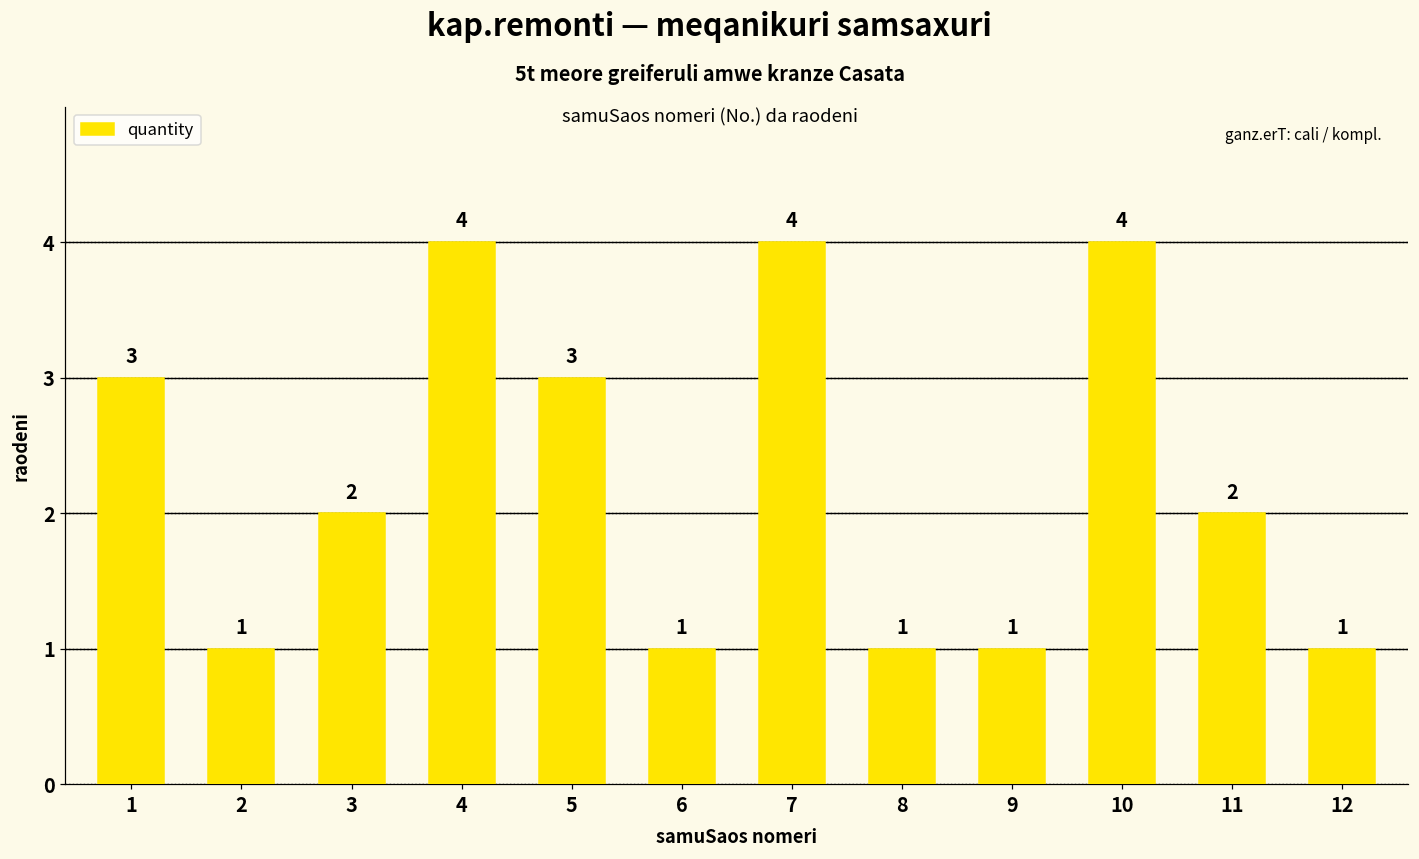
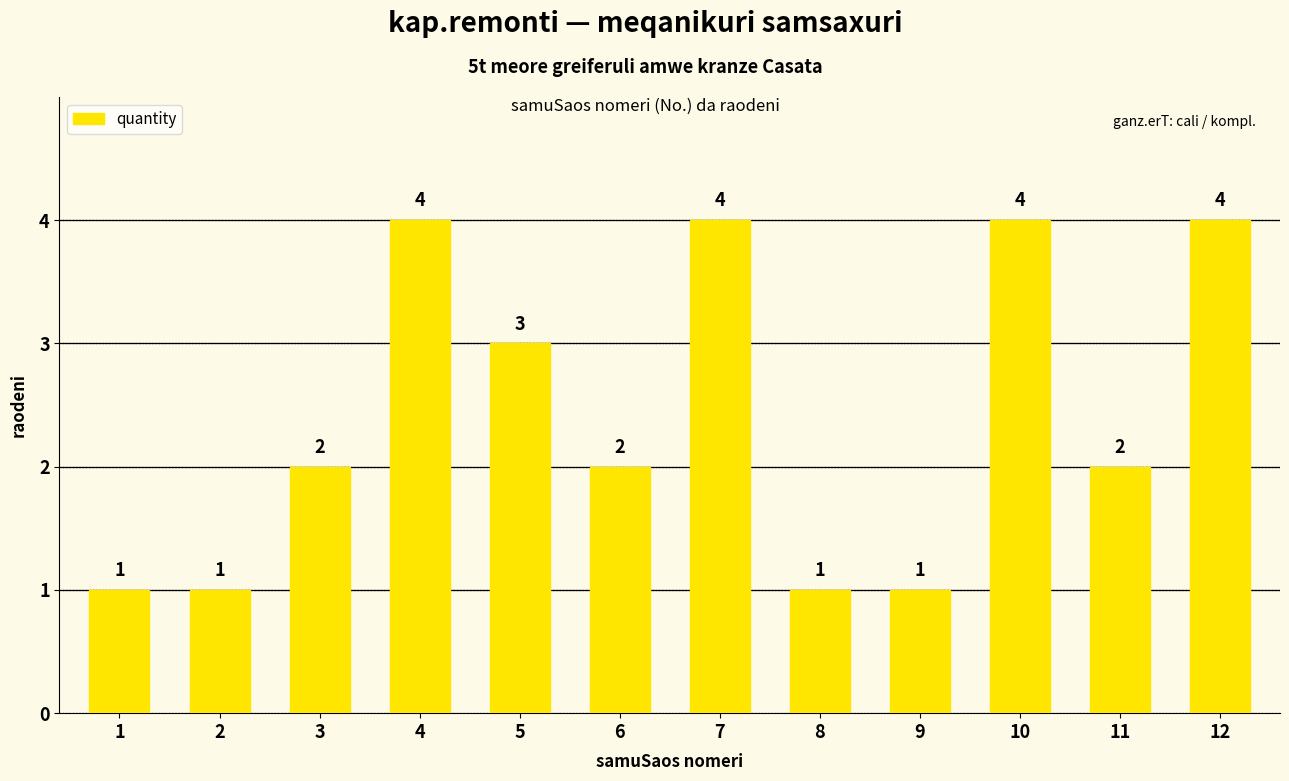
1: 3 -> 1
6: 1 -> 2
12: 1 -> 4
